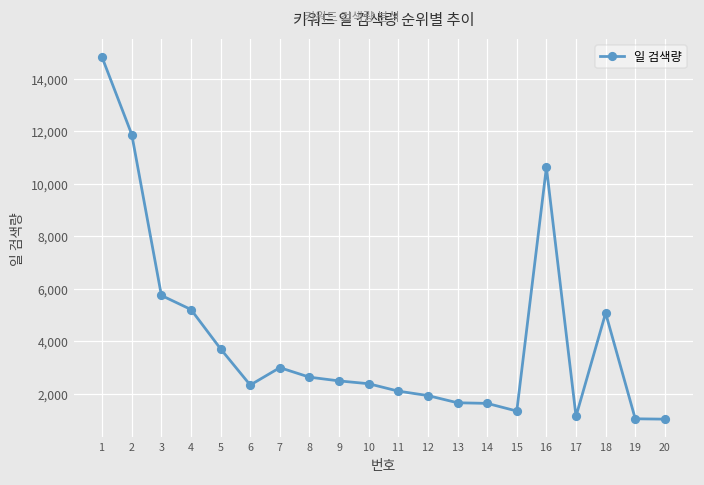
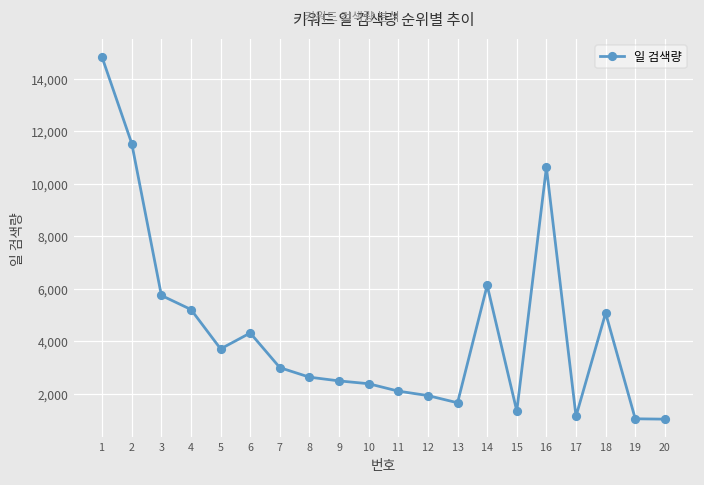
2: 11,900 -> 11,500
6: 2,300 -> 4,300
14: 1,600 -> 6,100
